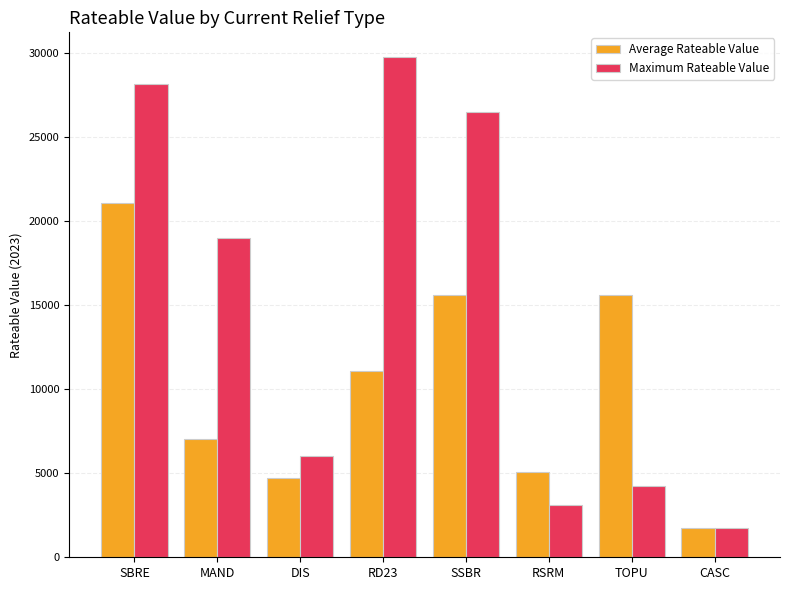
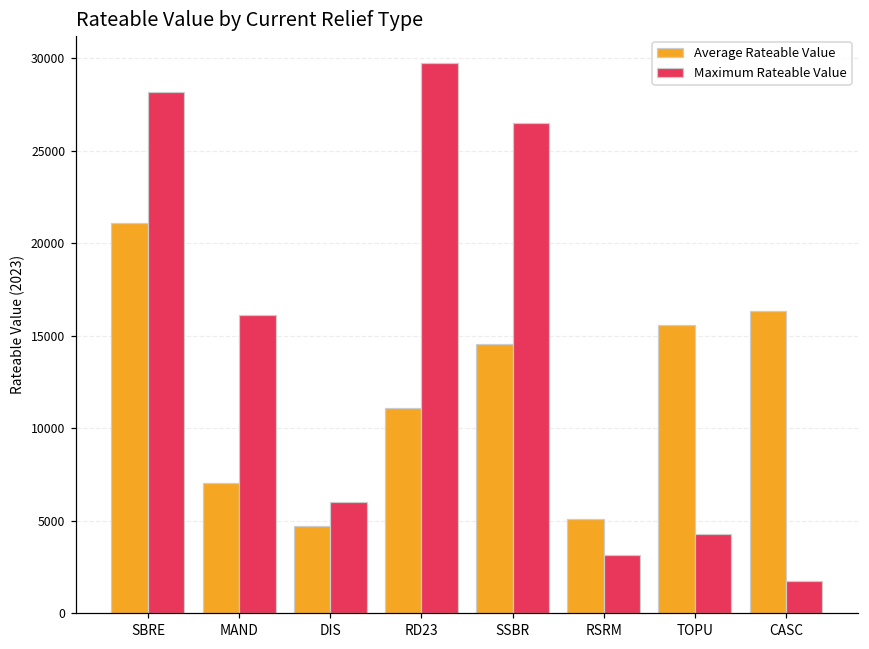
Maximum Rateable Value, MAND: 19000 -> 16100
Average Rateable Value, SSBR: 15600 -> 14500
Average Rateable Value, CASC: 1800 -> 16300
